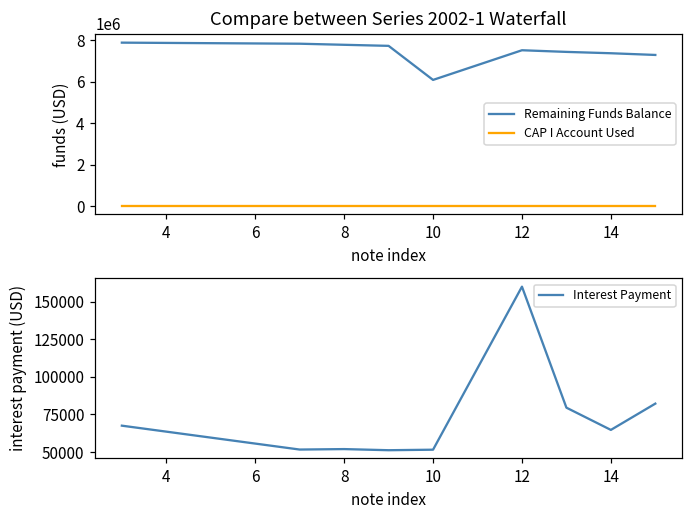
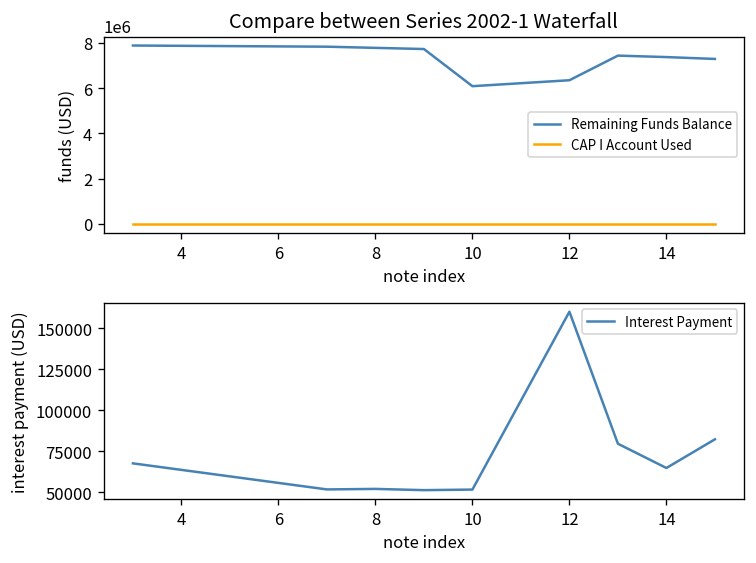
Compare between Series 2002-1 Waterfall, Remaining Funds Balance, 12: 7500000 -> 6300000
